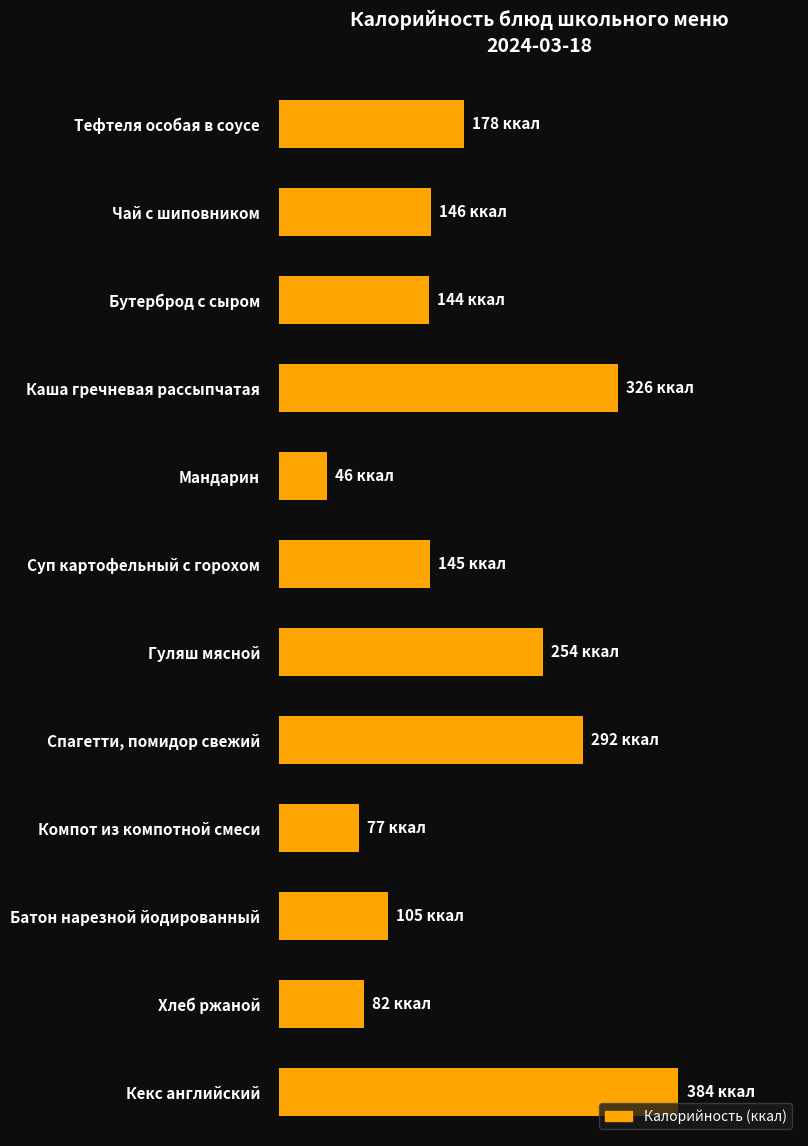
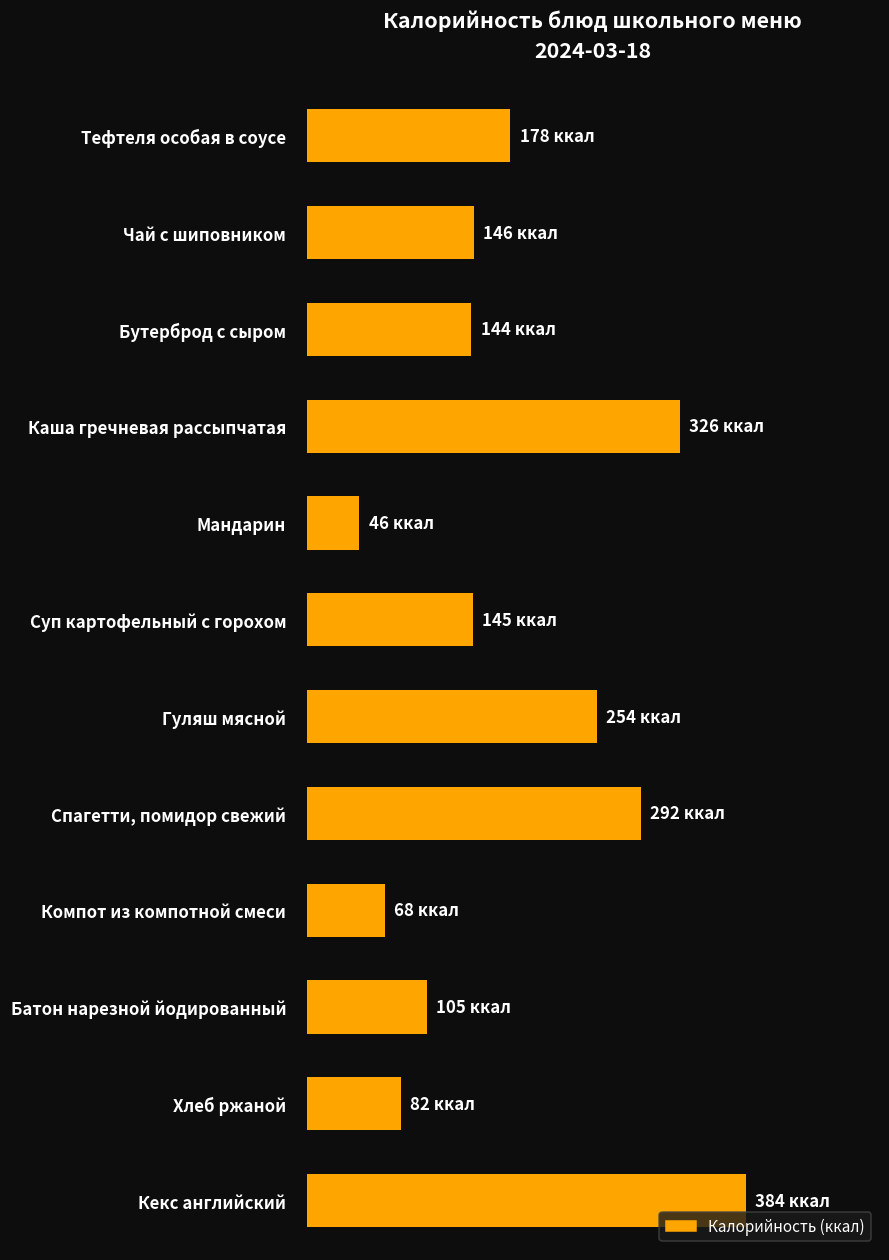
Компот из компотной смеси: 77 -> 68
